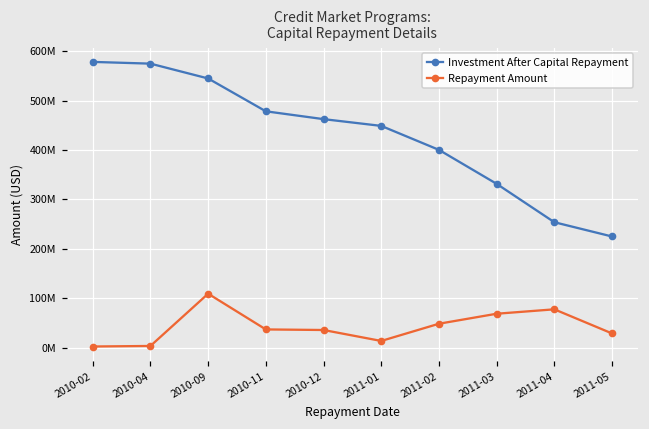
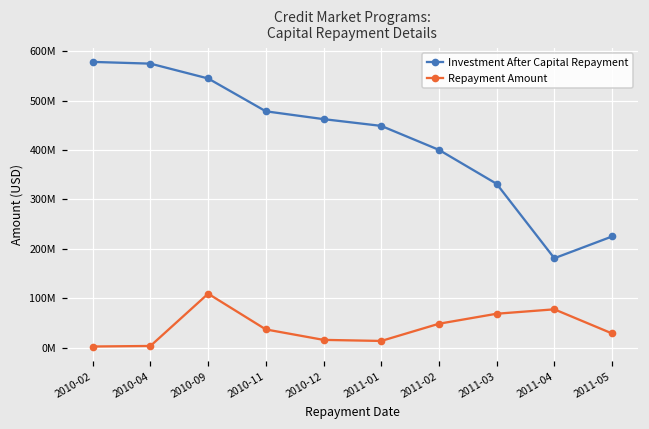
Repayment Amount, 2010-12: 40000000 -> 20000000
Investment After Capital Repayment, 2011-04: 250000000 -> 180000000
